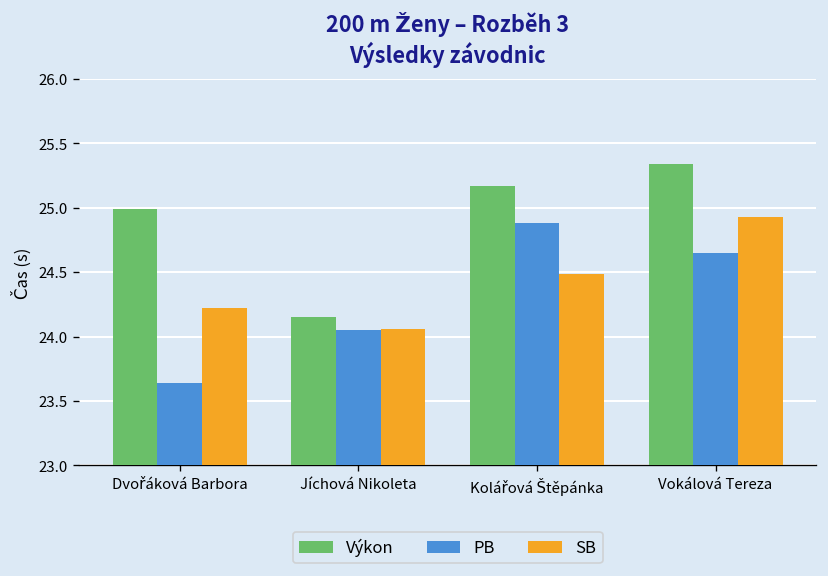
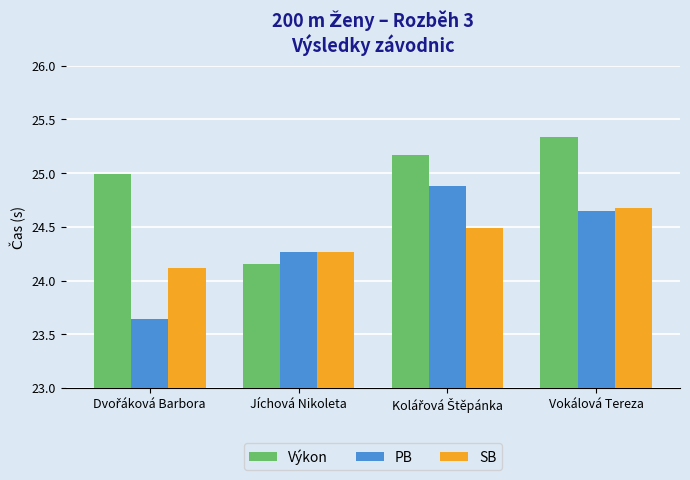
SB, Dvořáková Barbora: 24.22 -> 24.12
PB, Jíchová Nikoleta: 24.05 -> 24.27
SB, Jíchová Nikoleta: 24.06 -> 24.27
SB, Vokálová Tereza: 24.93 -> 24.68
